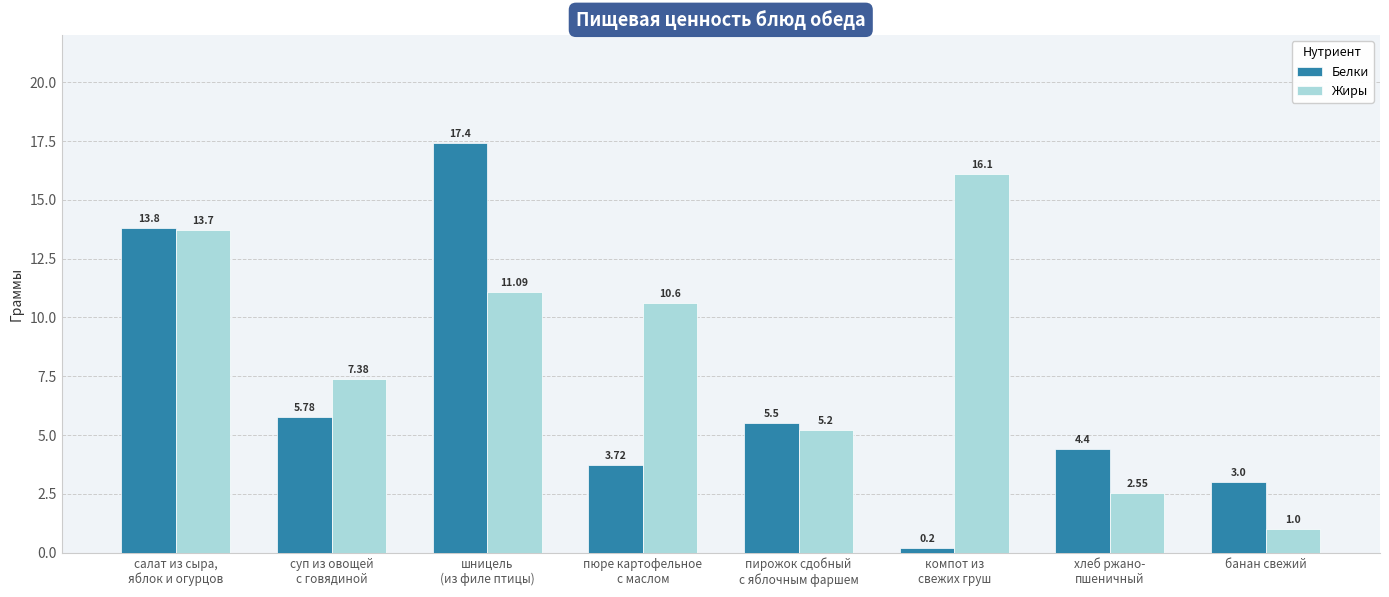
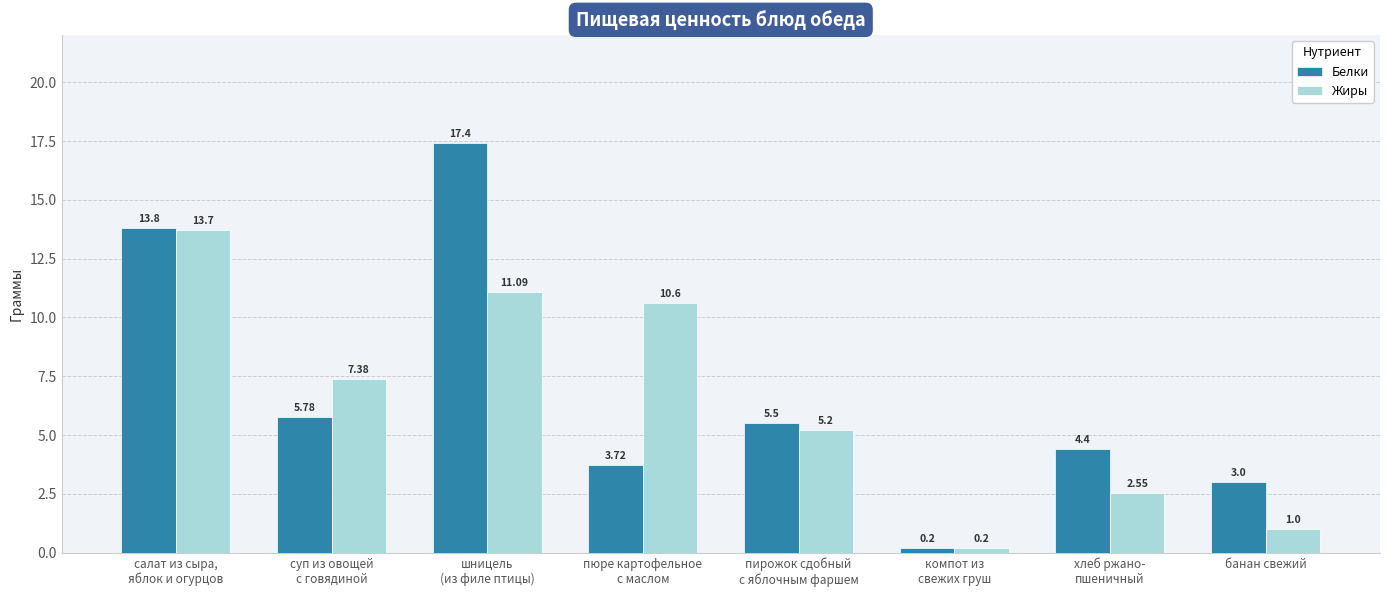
Жиры, компот из свежих груш: 16.1 -> 0.2
